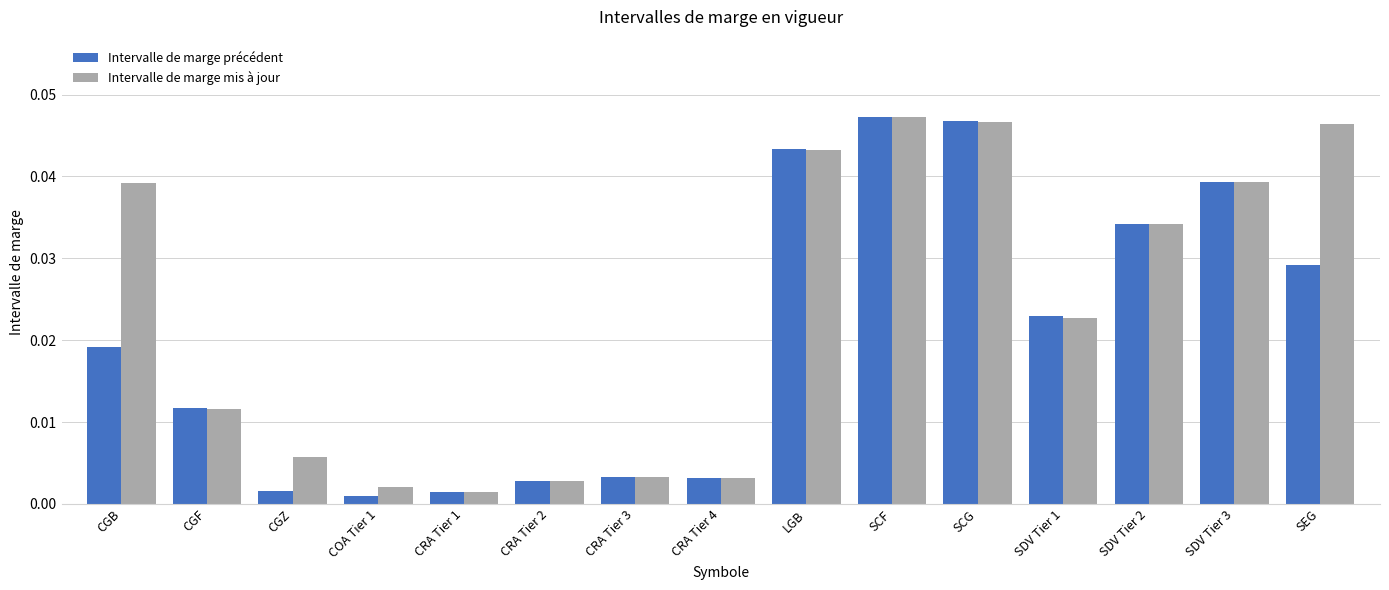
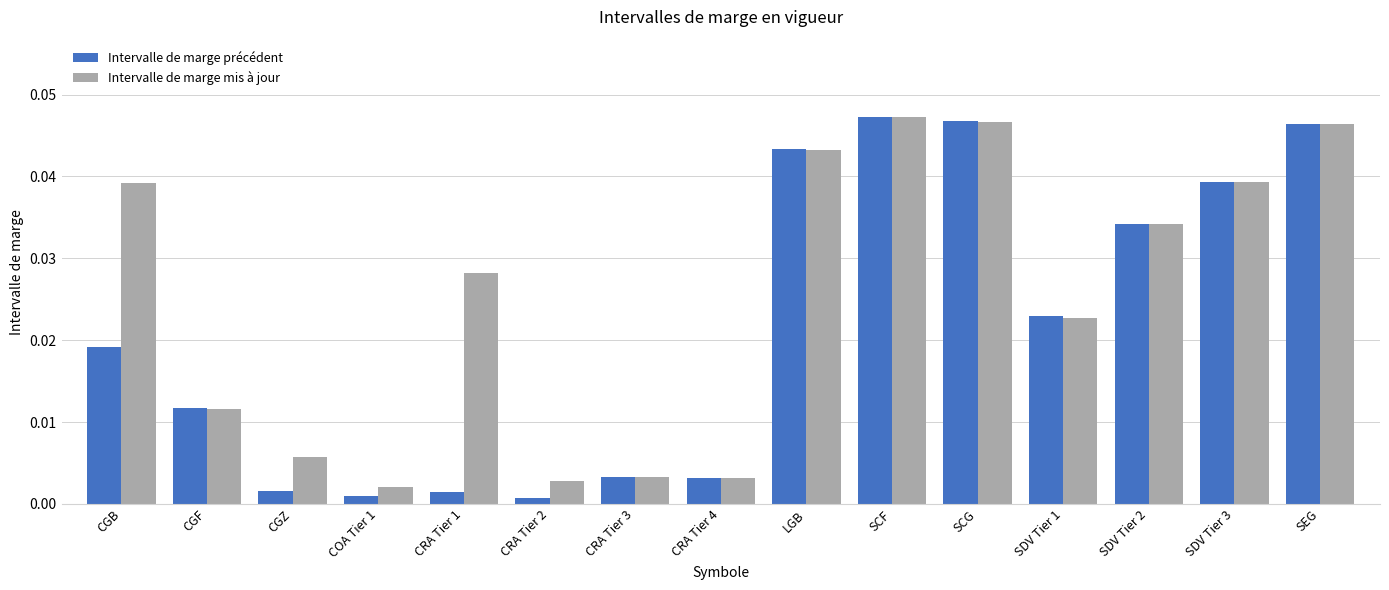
Intervalle de marge mis à jour, CRA Tier 1: 0.001 -> 0.028
Intervalle de marge précédent, CRA Tier 2: 0.003 -> 0.001
Intervalle de marge précédent, SEG: 0.029 -> 0.046
